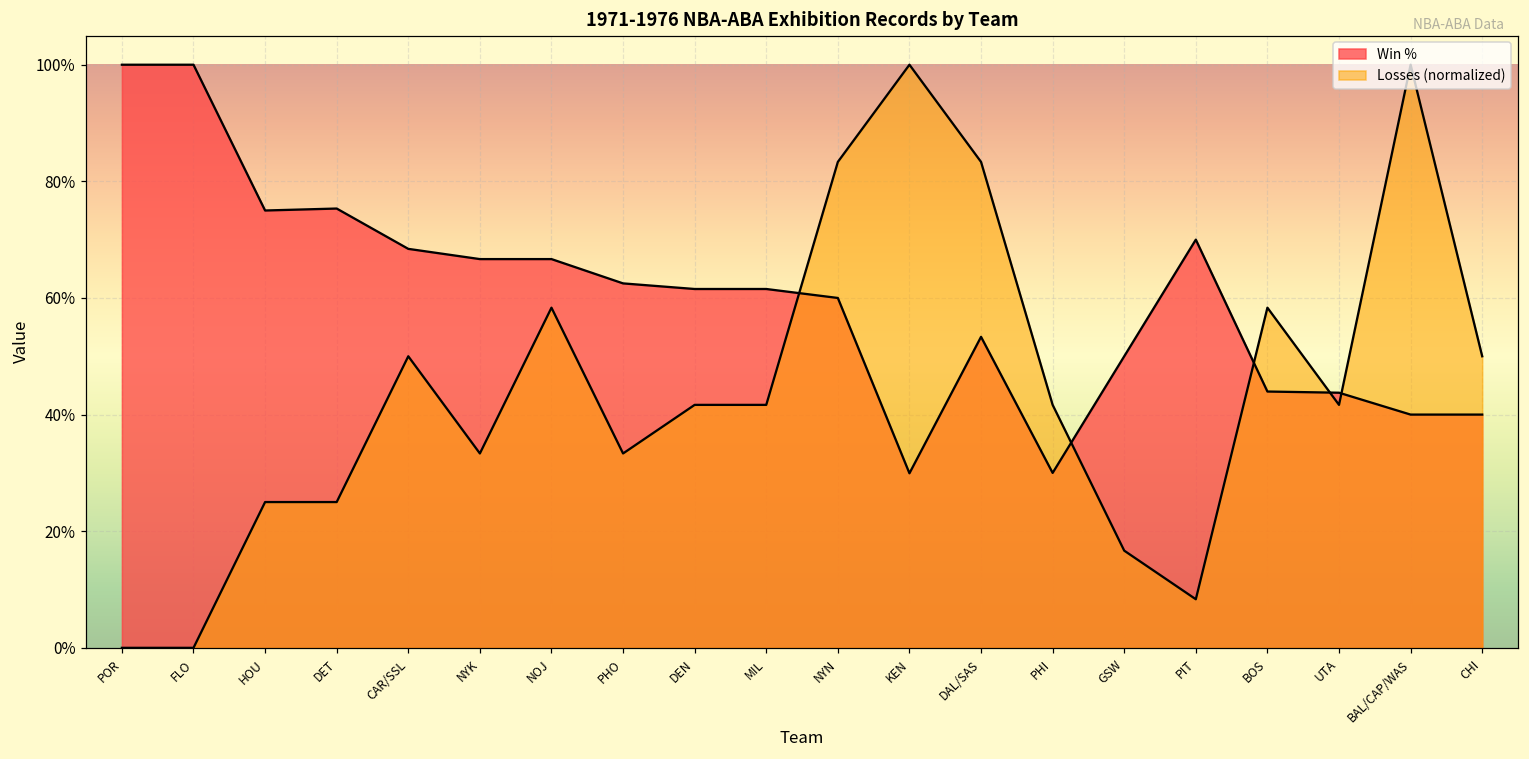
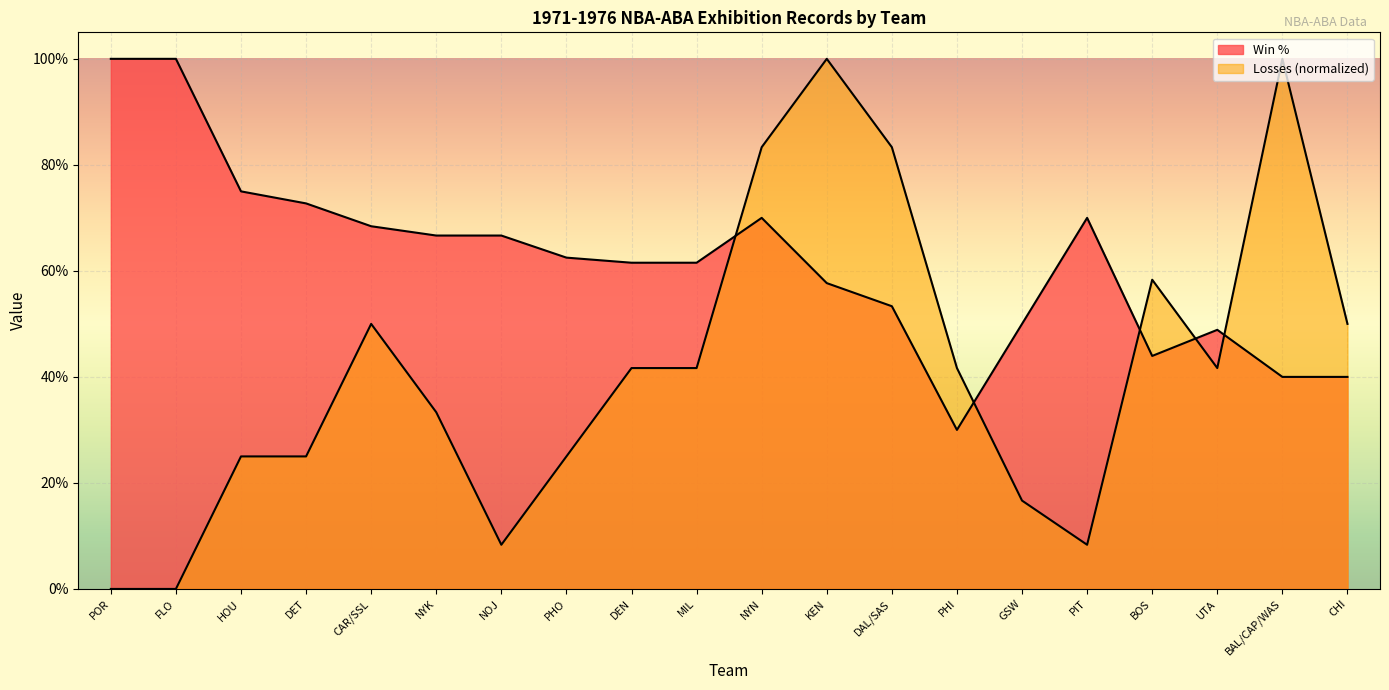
Win %, DET: 75% -> 73%
Losses (normalized), NOJ: 58% -> 8%
Losses (normalized), PHO: 33% -> 25%
Win %, NYN: 60% -> 70%
Win %, KEN: 30% -> 58%
Win %, UTA: 44% -> 49%
